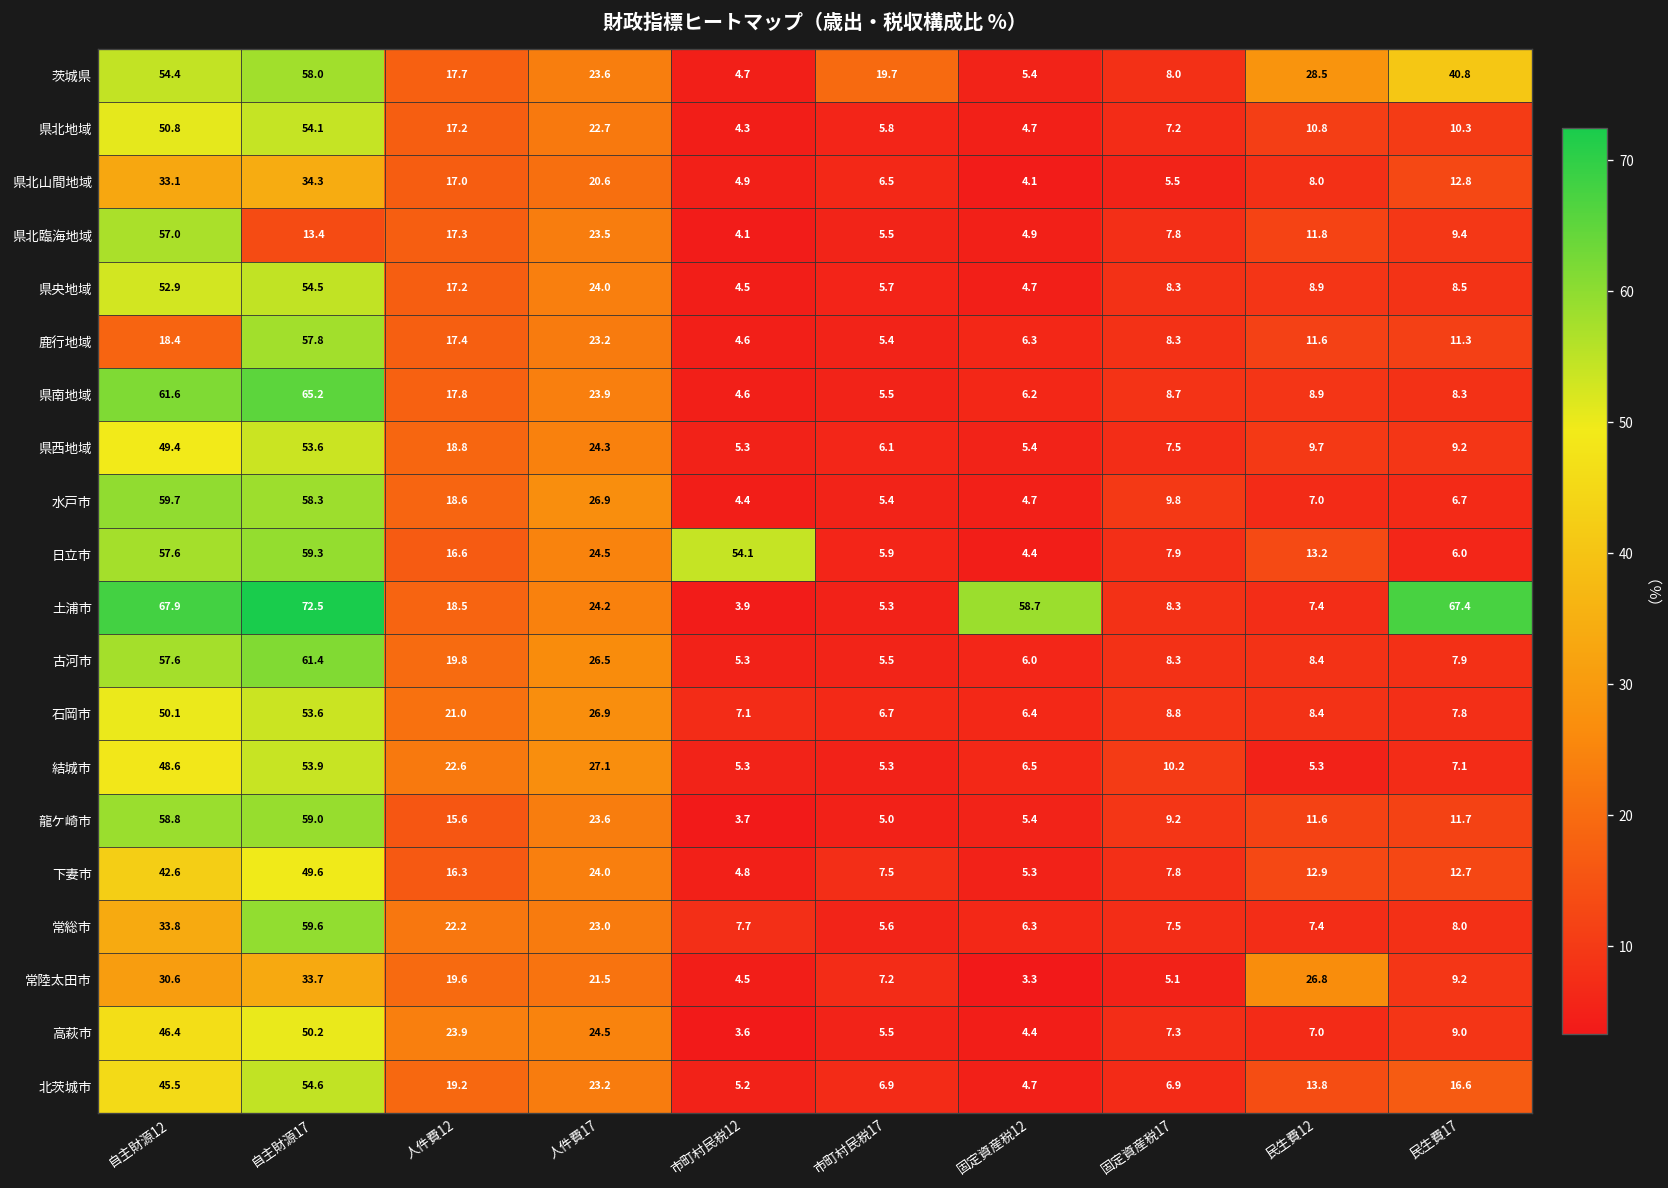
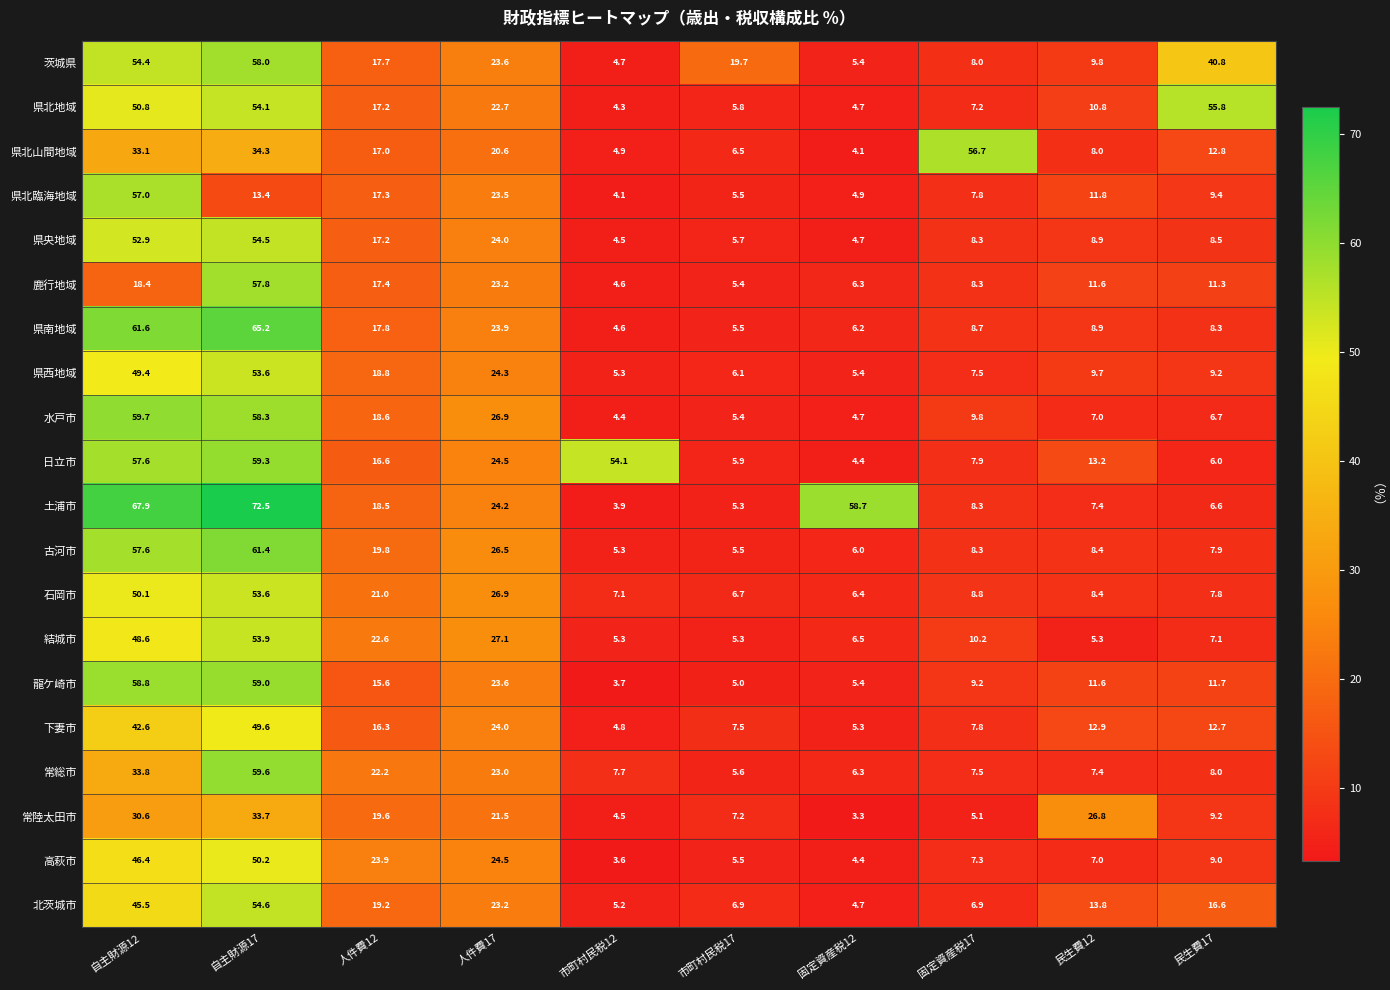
茨城県, 民生費12: 28.5 -> 9.8
県北地域, 民生費17: 10.3 -> 55.8
県北山間地域, 固定資産税17: 5.5 -> 56.7
土浦市, 民生費17: 67.4 -> 6.6
